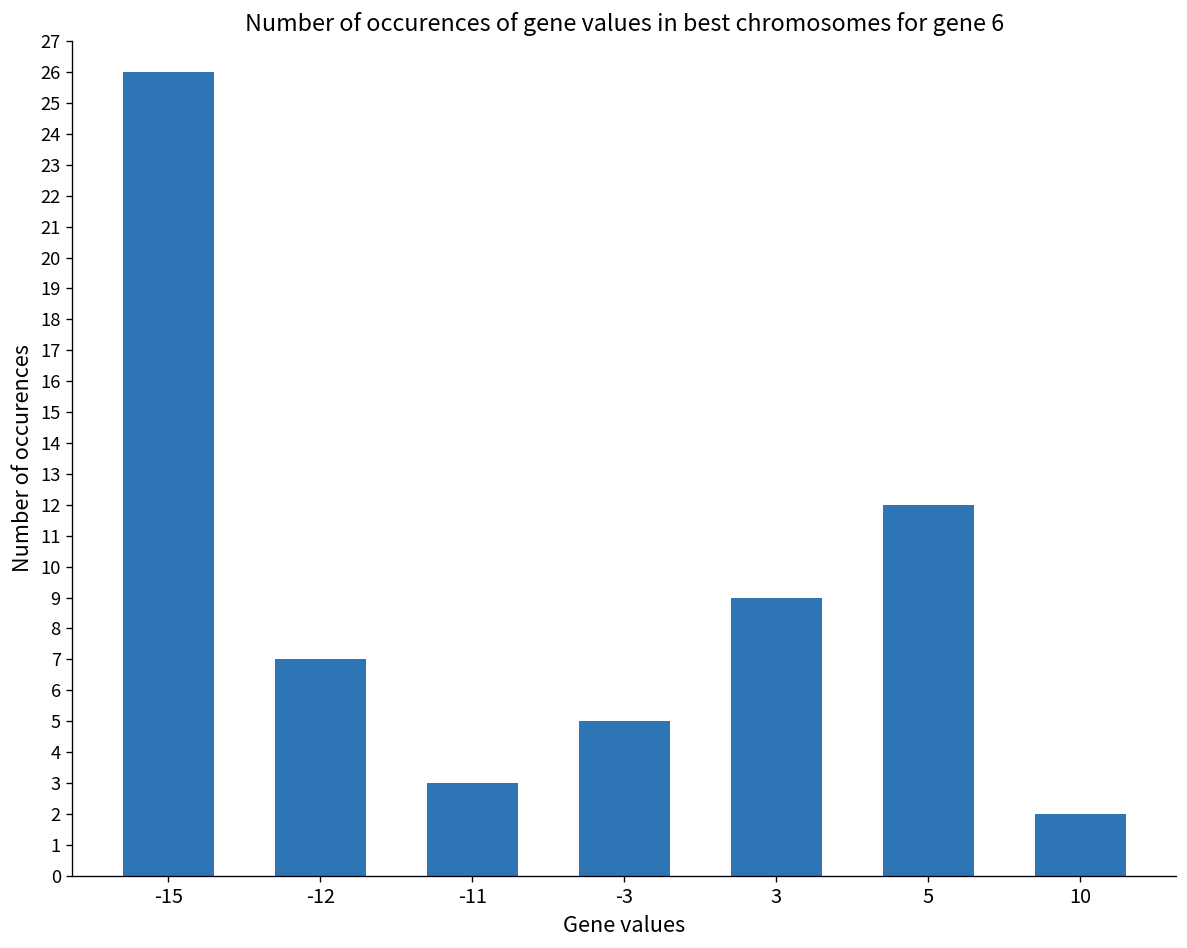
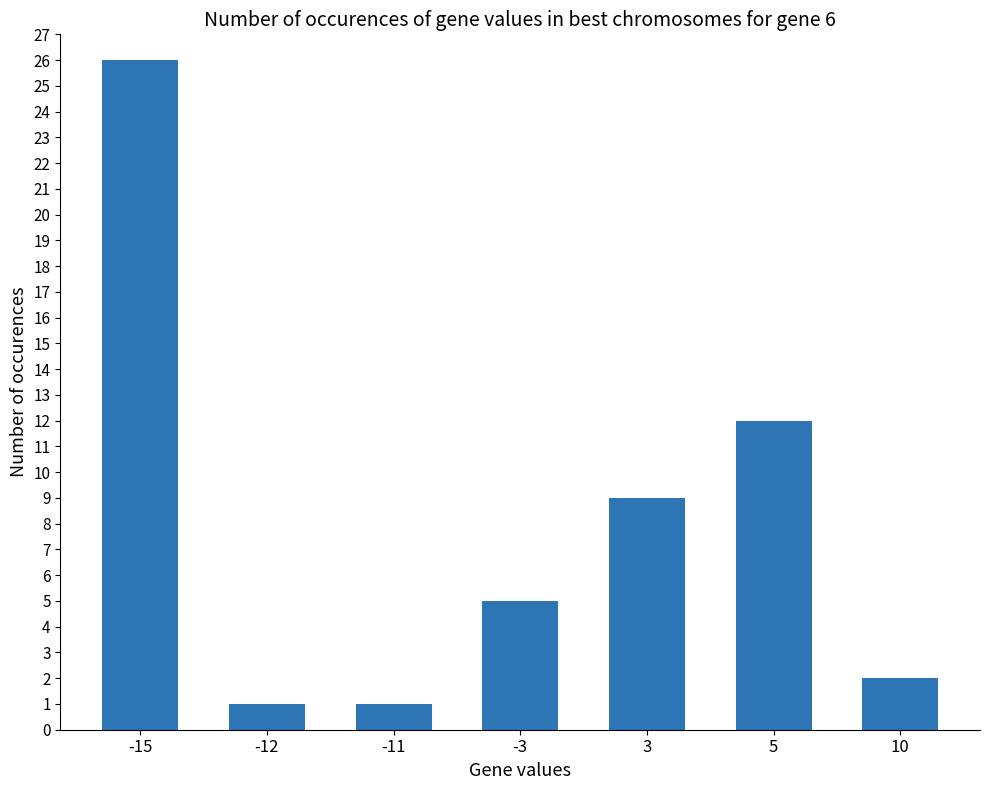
-12: 7 -> 1
-11: 3 -> 1
